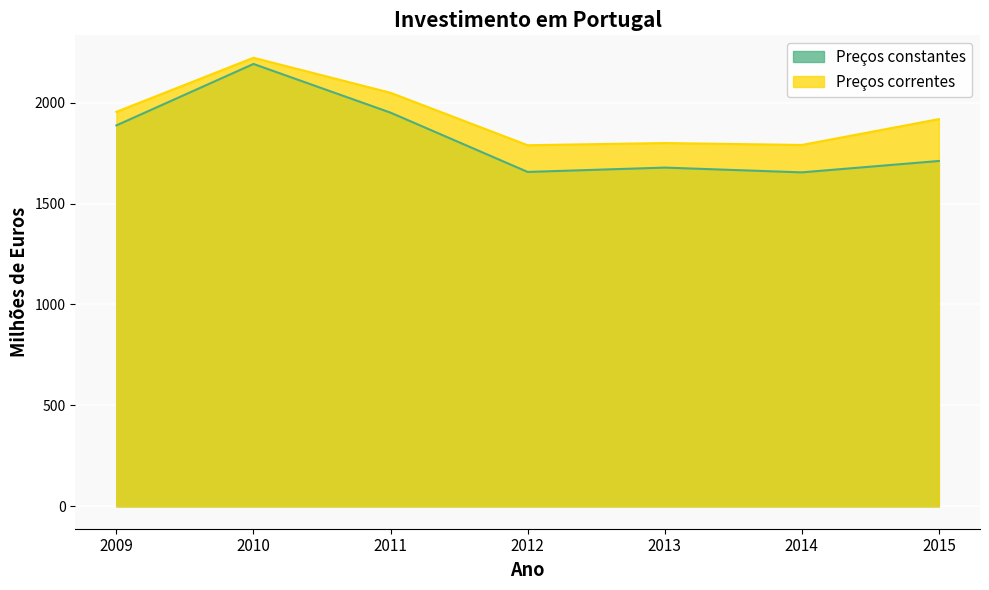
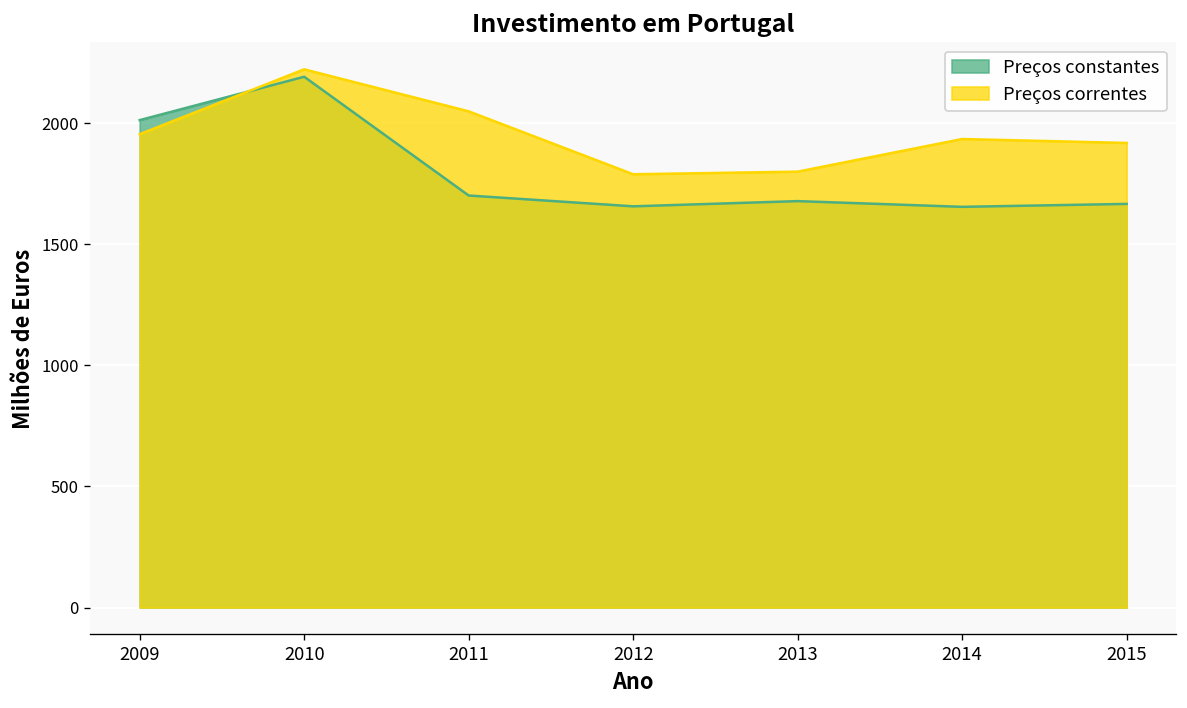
Preços constantes, 2009: 1890 -> 2010
Preços constantes, 2011: 1950 -> 1700
Preços correntes, 2014: 1790 -> 1930
Preços constantes, 2015: 1710 -> 1670
